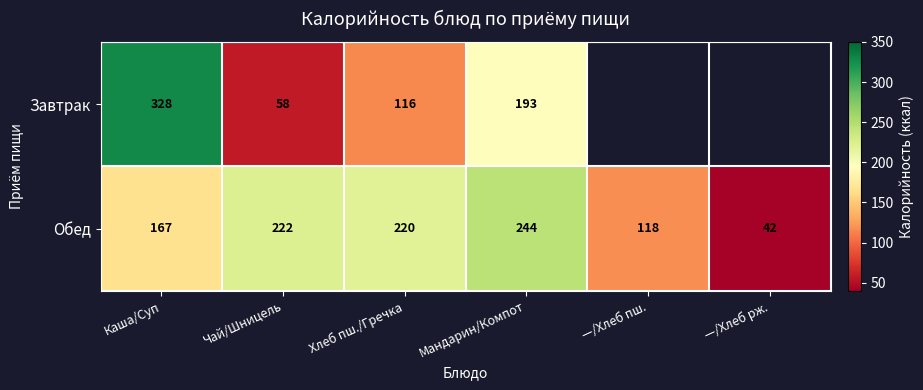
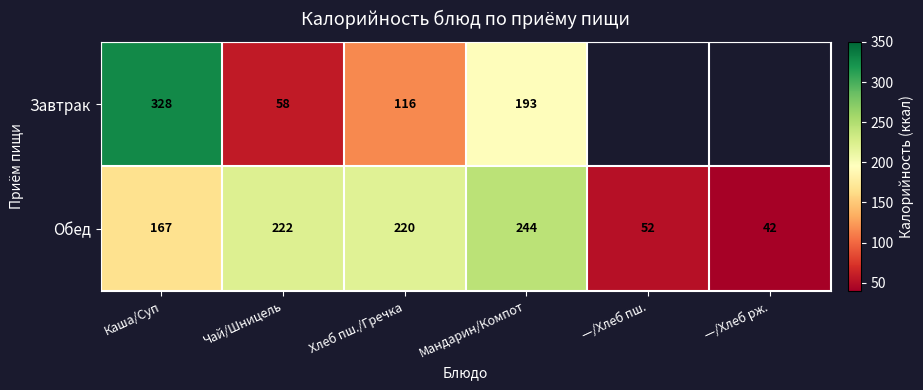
Обед, —/Хлеб пш.: 118 -> 52
